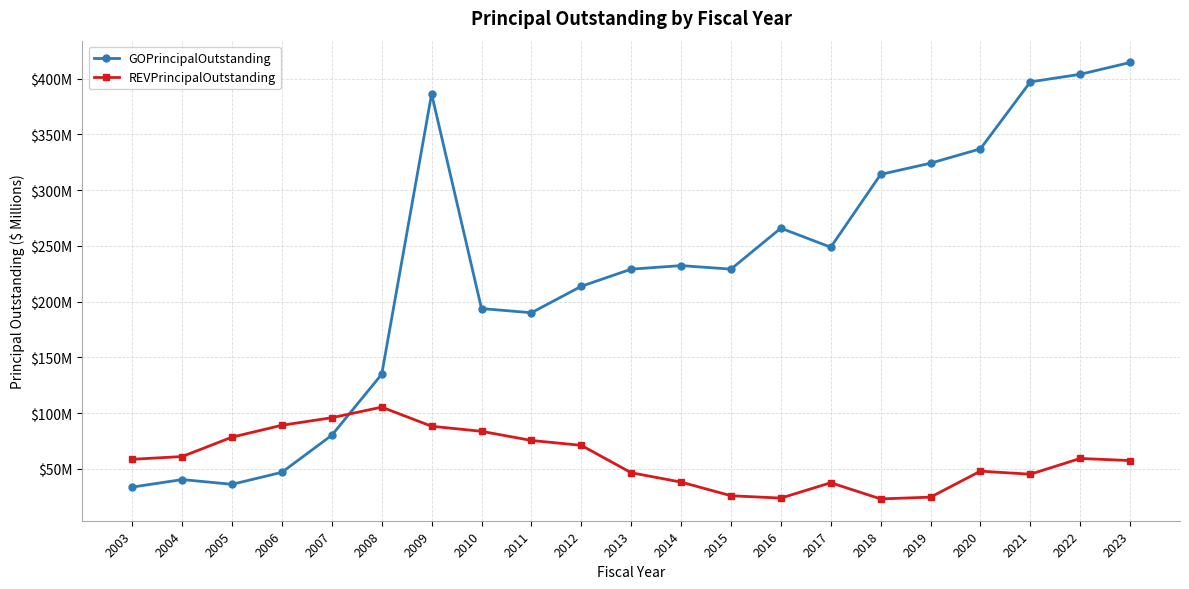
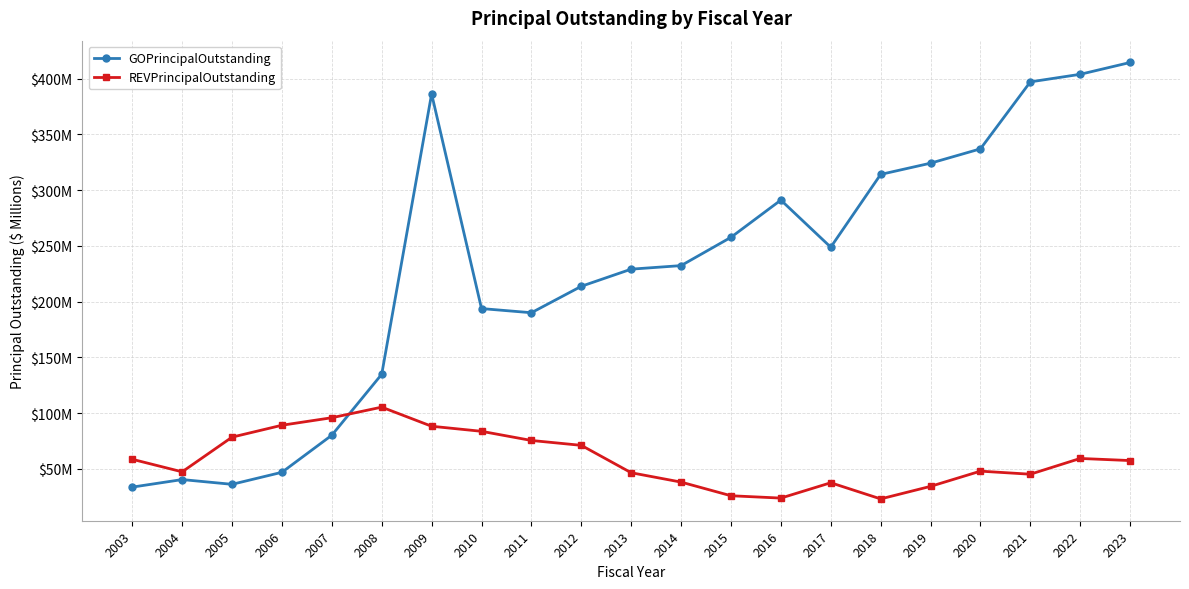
REVPrincipalOutstanding, 2004: $61000000 -> $47000000
GOPrincipalOutstanding, 2015: $229000000 -> $258000000
GOPrincipalOutstanding, 2016: $266000000 -> $291000000
REVPrincipalOutstanding, 2019: $25000000 -> $34000000
